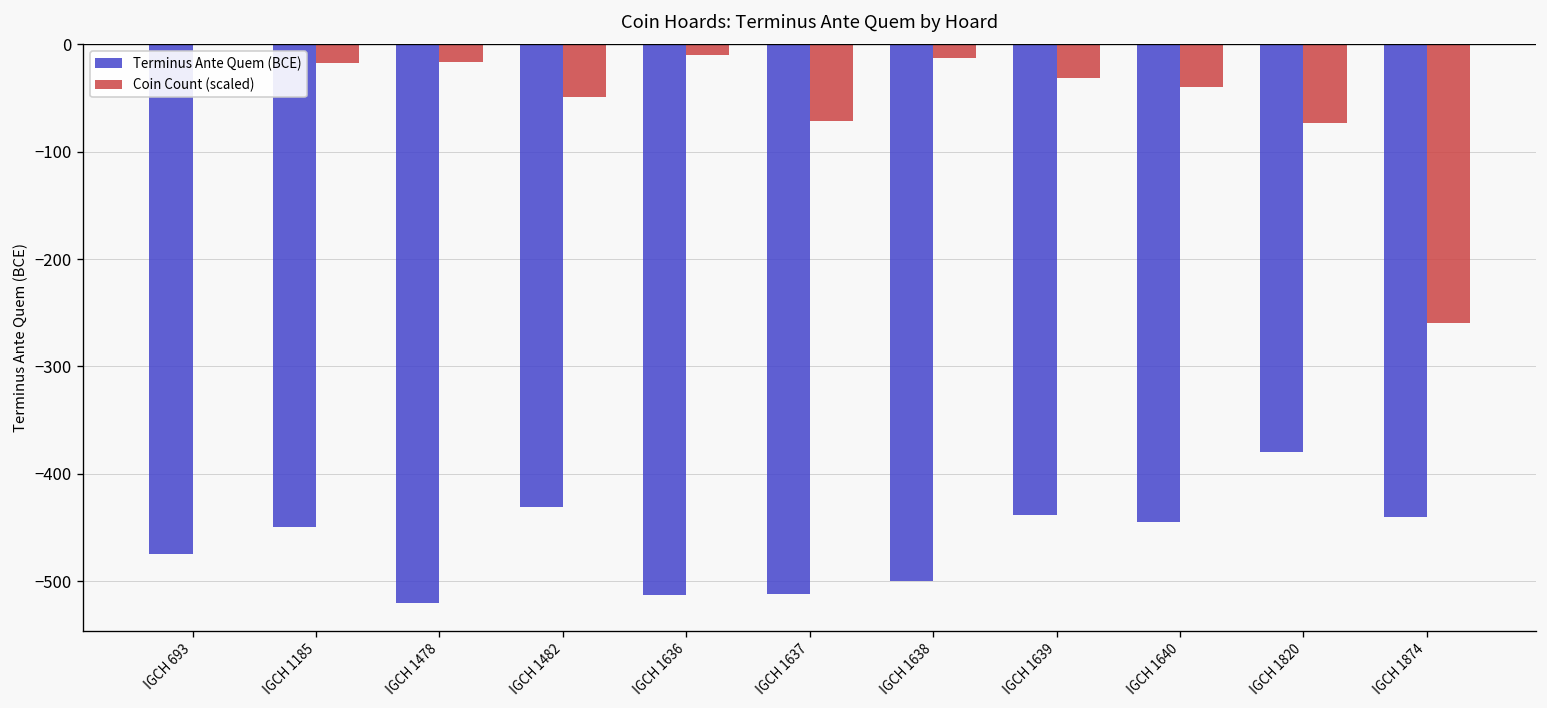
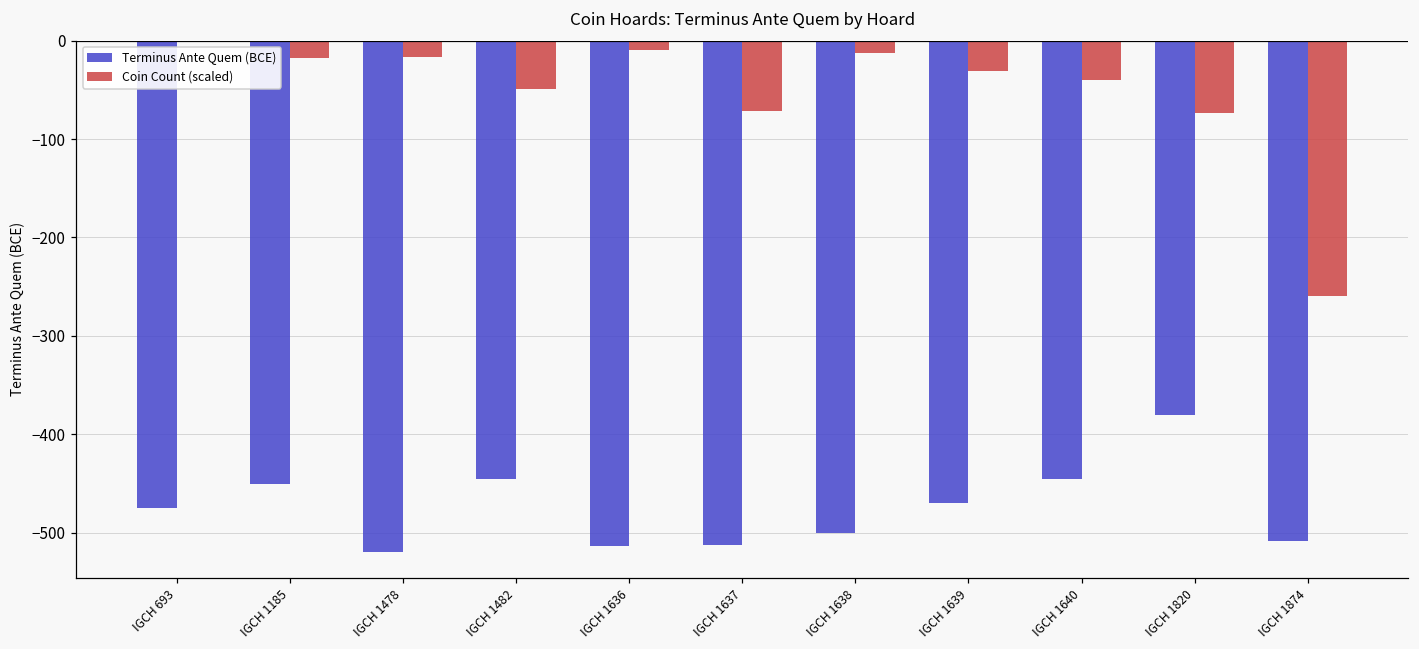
Terminus Ante Quem (BCE), IGCH 1482: -430 -> -450
Terminus Ante Quem (BCE), IGCH 1639: -440 -> -470
Terminus Ante Quem (BCE), IGCH 1874: -440 -> -510
